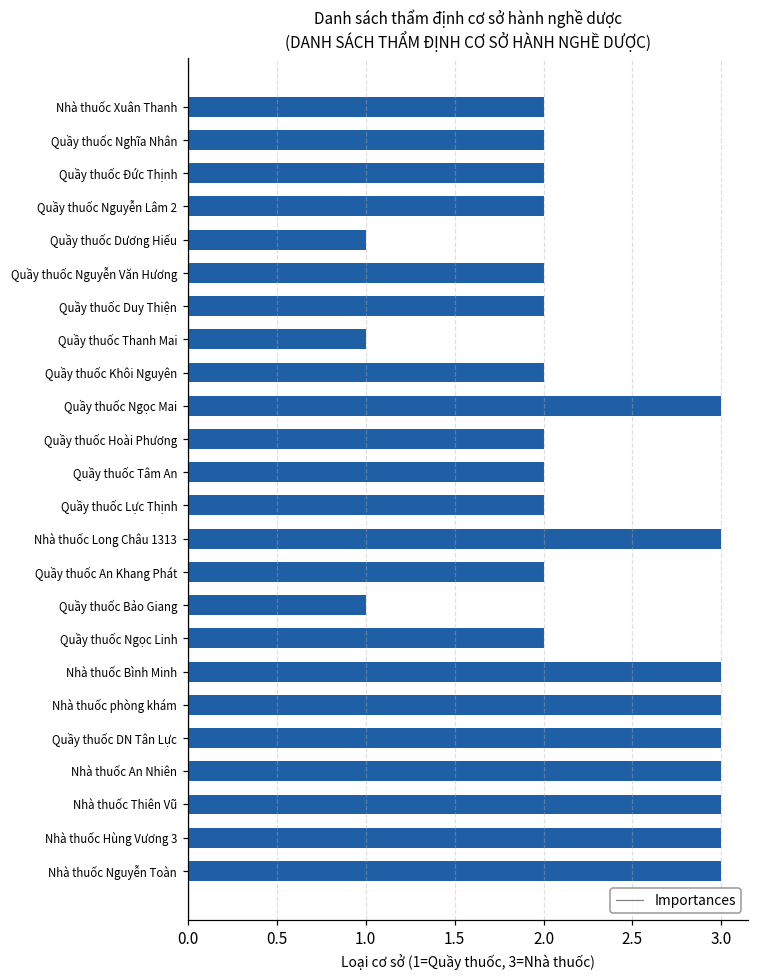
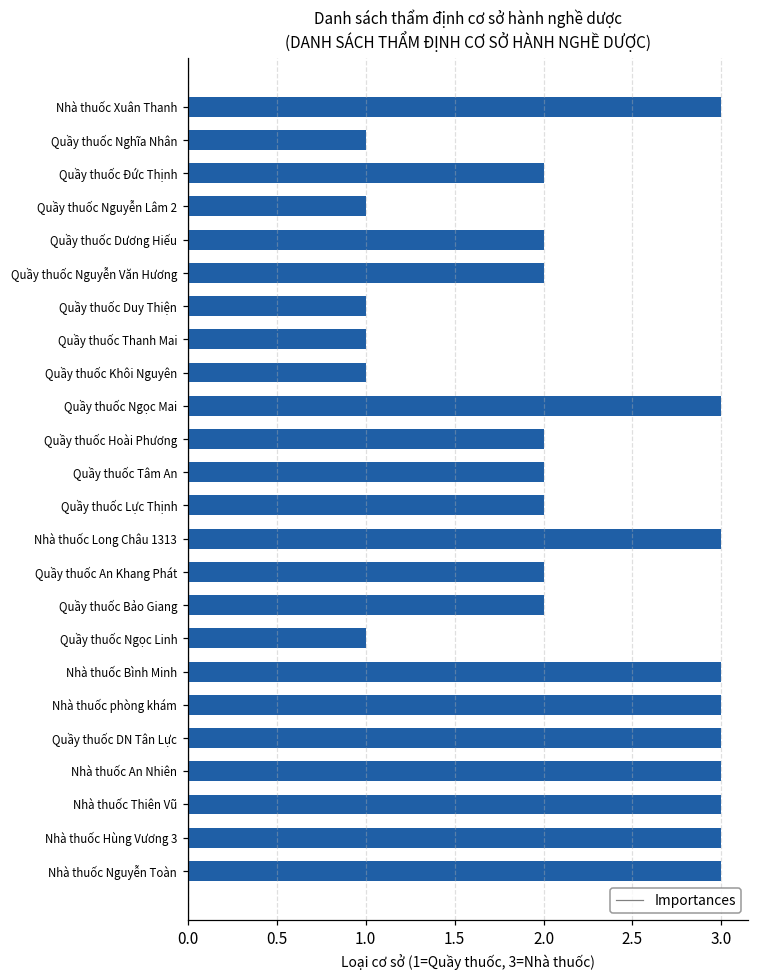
Nhà thuốc Xuân Thanh: 2 -> 3
Quầy thuốc Nghĩa Nhân: 2 -> 1
Quầy thuốc Nguyễn Lâm 2: 2 -> 1
Quầy thuốc Dương Hiếu: 1 -> 2
Quầy thuốc Duy Thiện: 2 -> 1
Quầy thuốc Khôi Nguyên: 2 -> 1
Quầy thuốc Bảo Giang: 1 -> 2
Quầy thuốc Ngọc Linh: 2 -> 1
